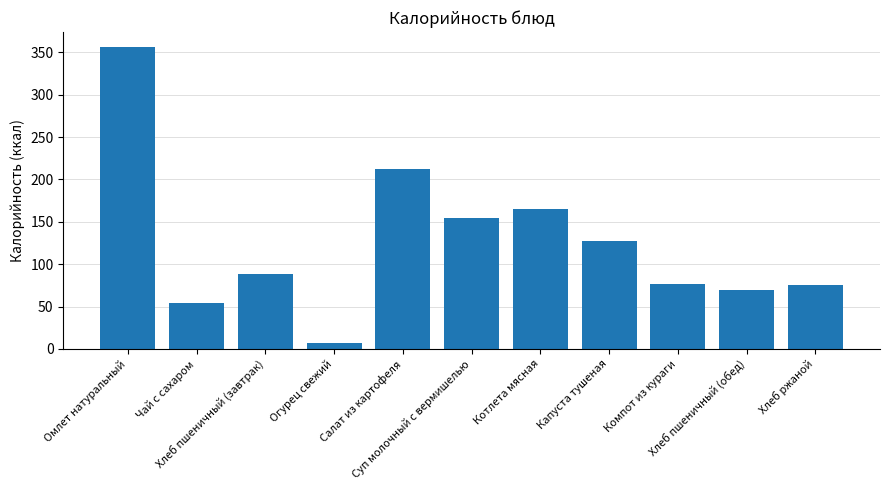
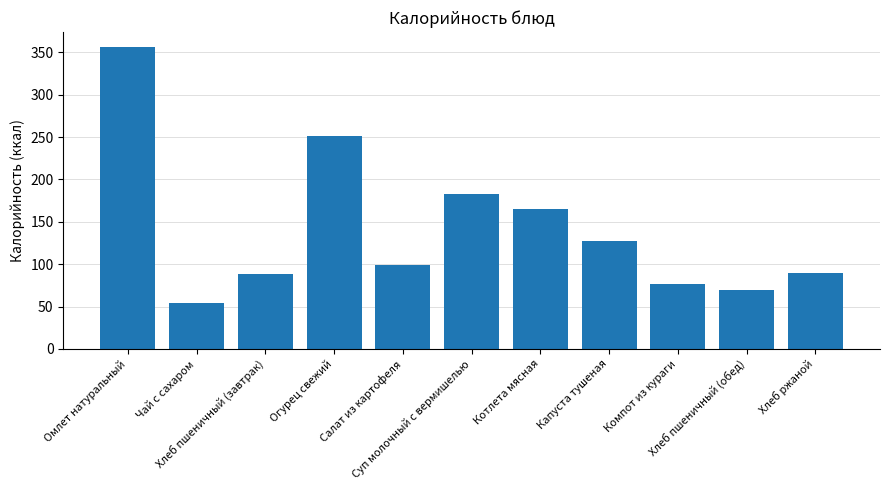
Огурец свежий: 10 -> 250
Салат из картофеля: 210 -> 100
Суп молочный с вермишелью: 160 -> 180
Хлеб ржаной: 80 -> 90
